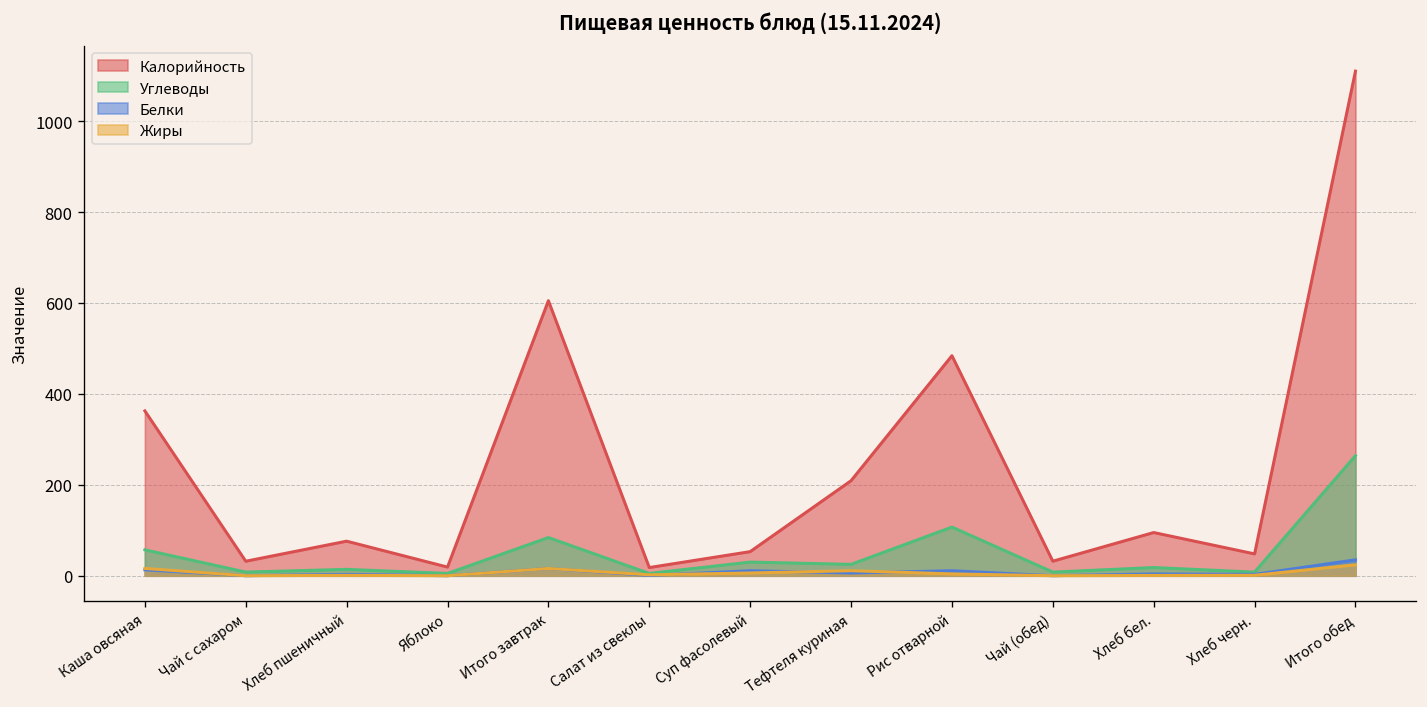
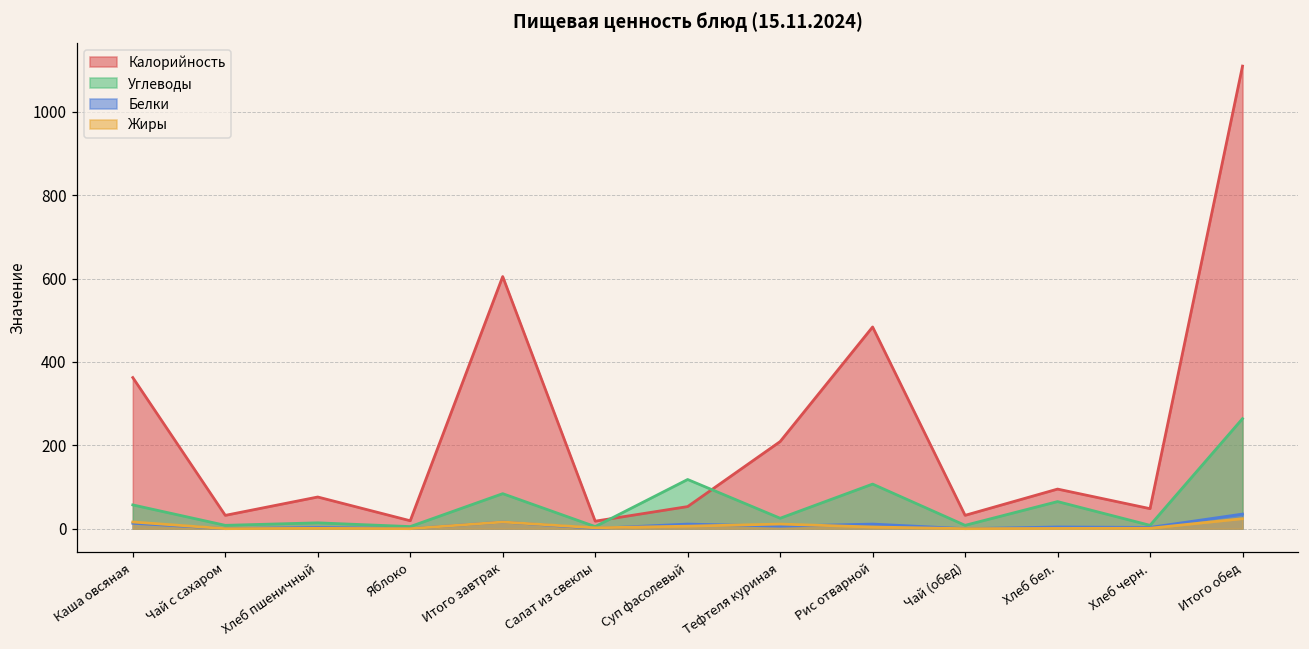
Углеводы, Суп фасолевый: 30 -> 120
Углеводы, Хлеб бел.: 20 -> 70
